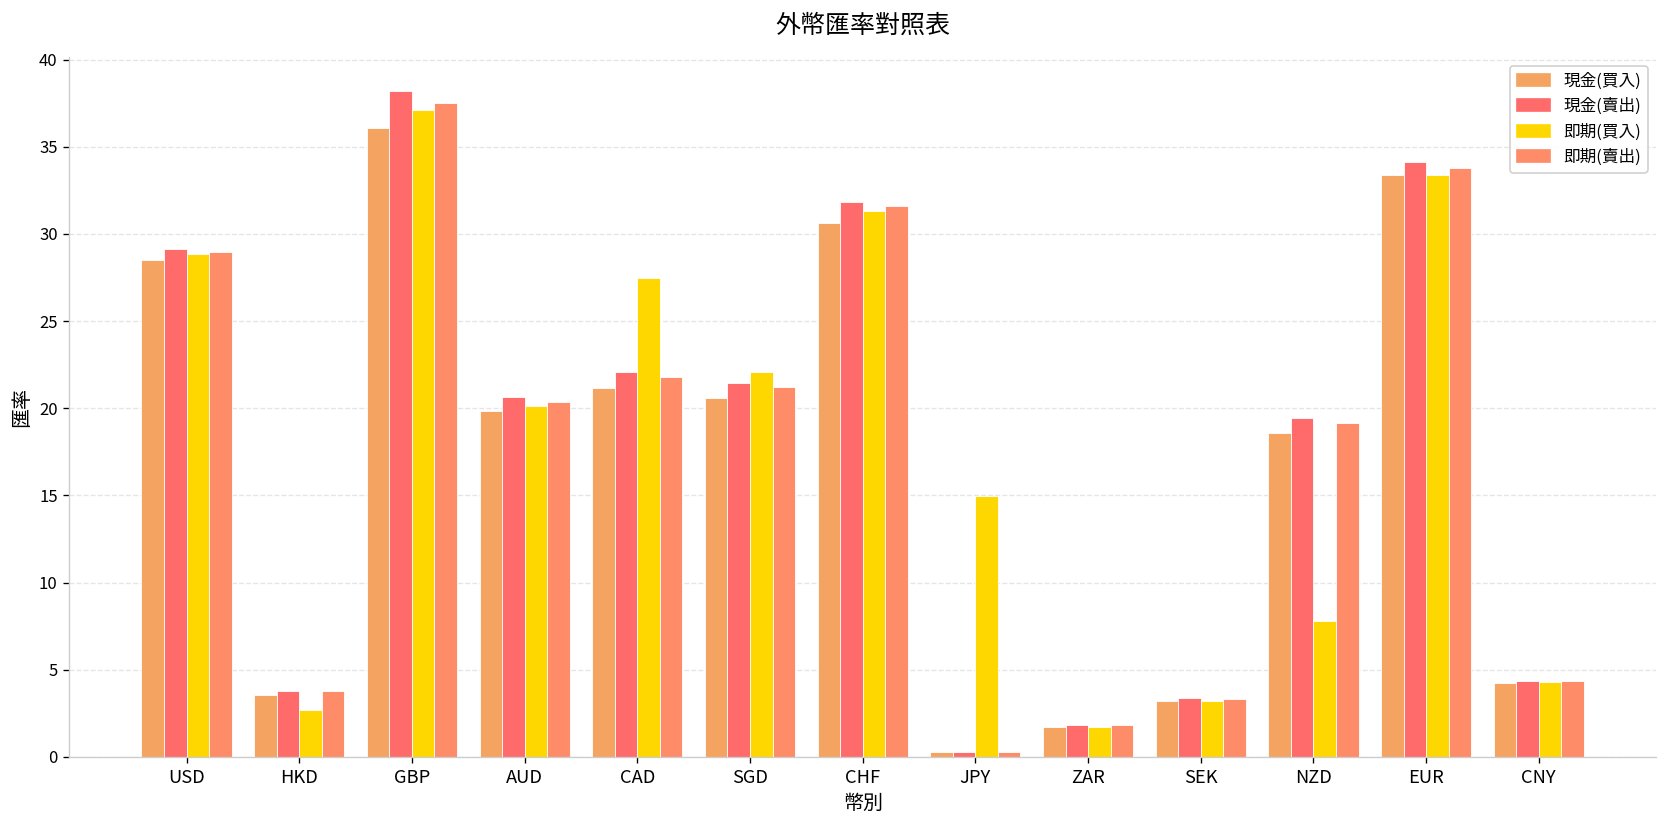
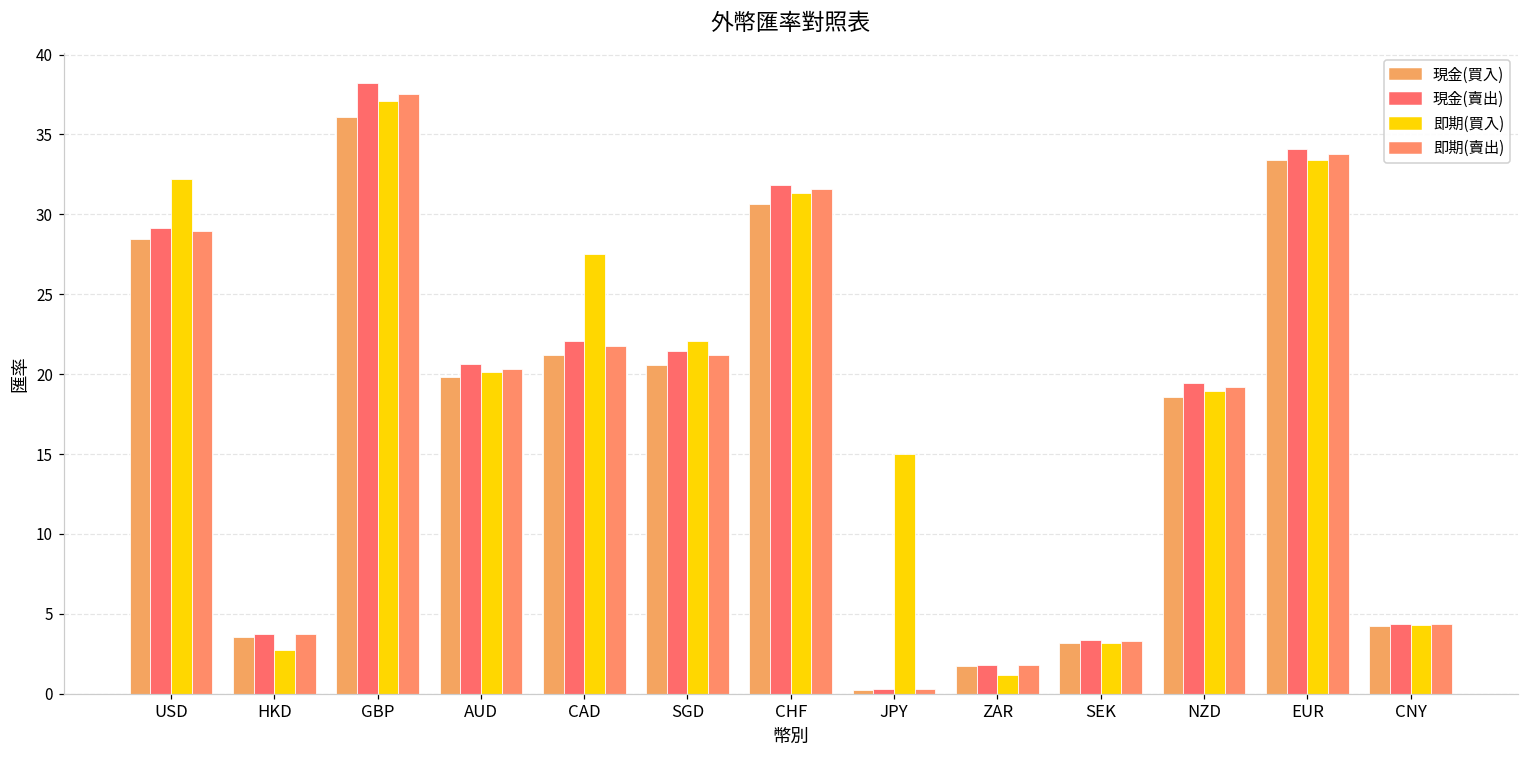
即期(買入), USD: 28.8 -> 32.2
即期(買入), ZAR: 1.7 -> 1.2
即期(買入), NZD: 7.8 -> 19.0
